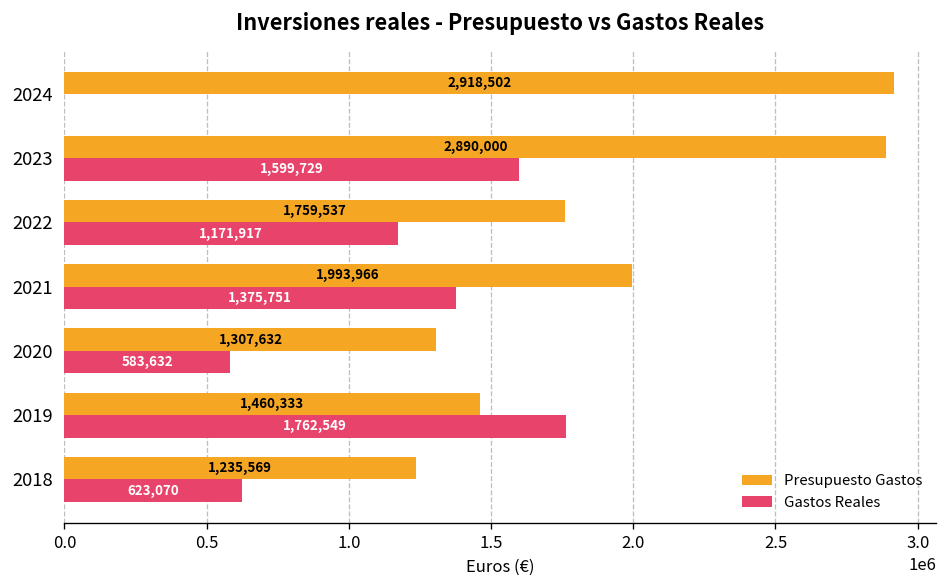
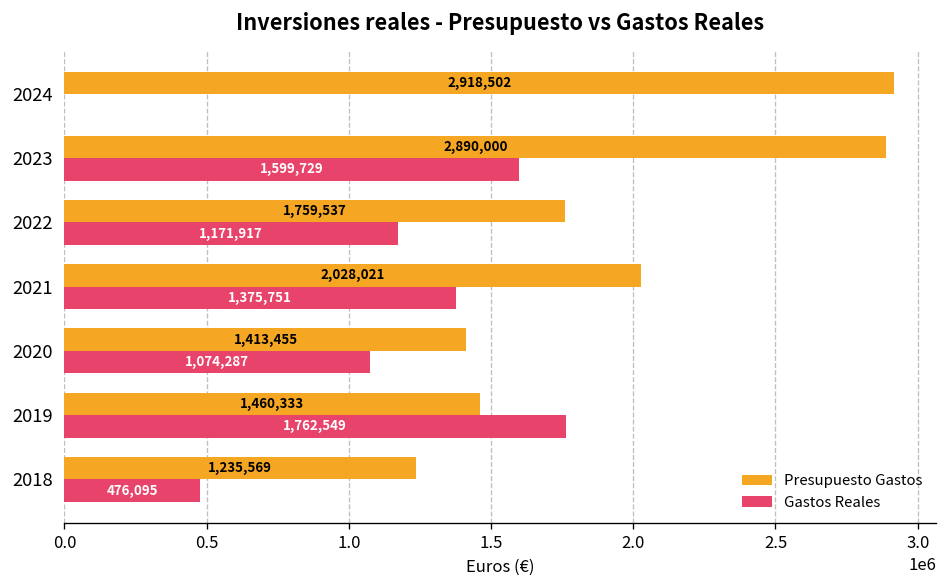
Presupuesto Gastos, 2021: 1,993,966 -> 2,028,021
Presupuesto Gastos, 2020: 1,307,632 -> 1,413,455
Gastos Reales, 2020: 583,632 -> 1,074,287
Gastos Reales, 2018: 623,070 -> 476,095
